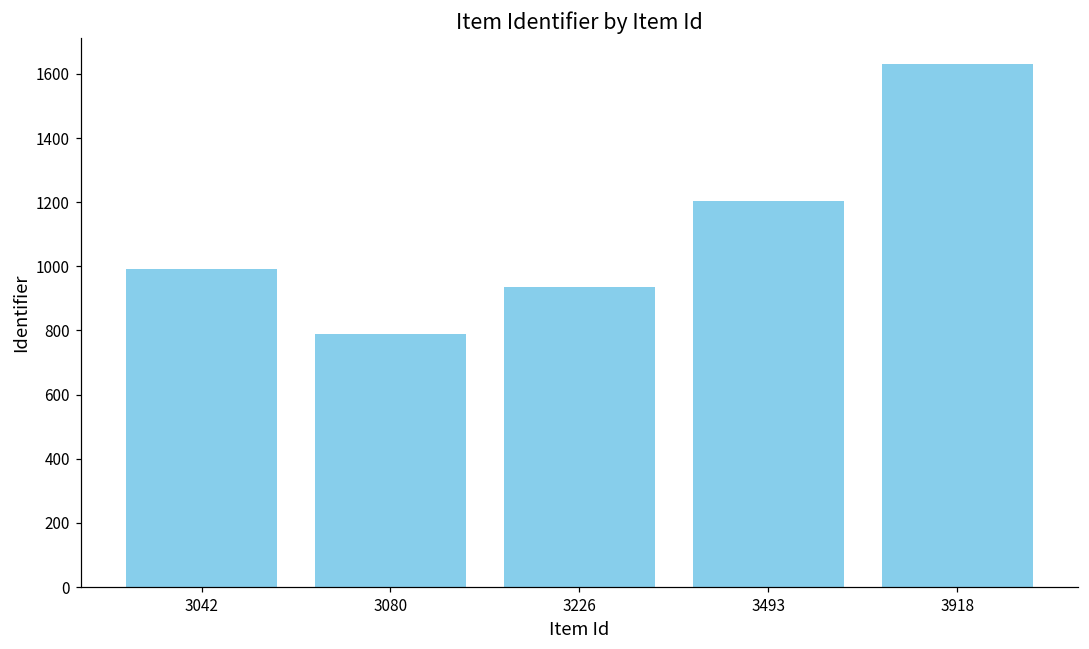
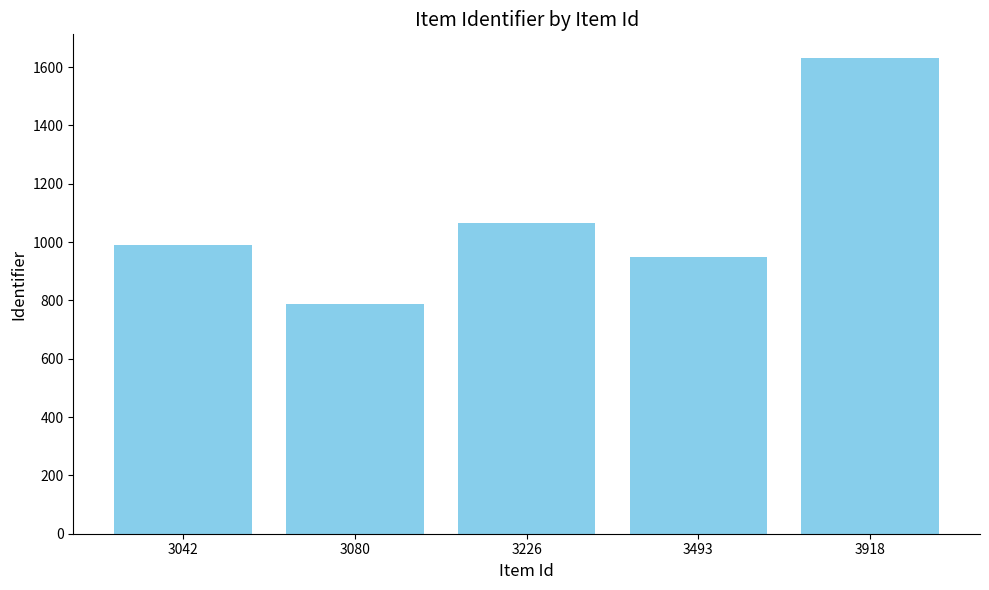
3226: 940 -> 1070
3493: 1200 -> 950
